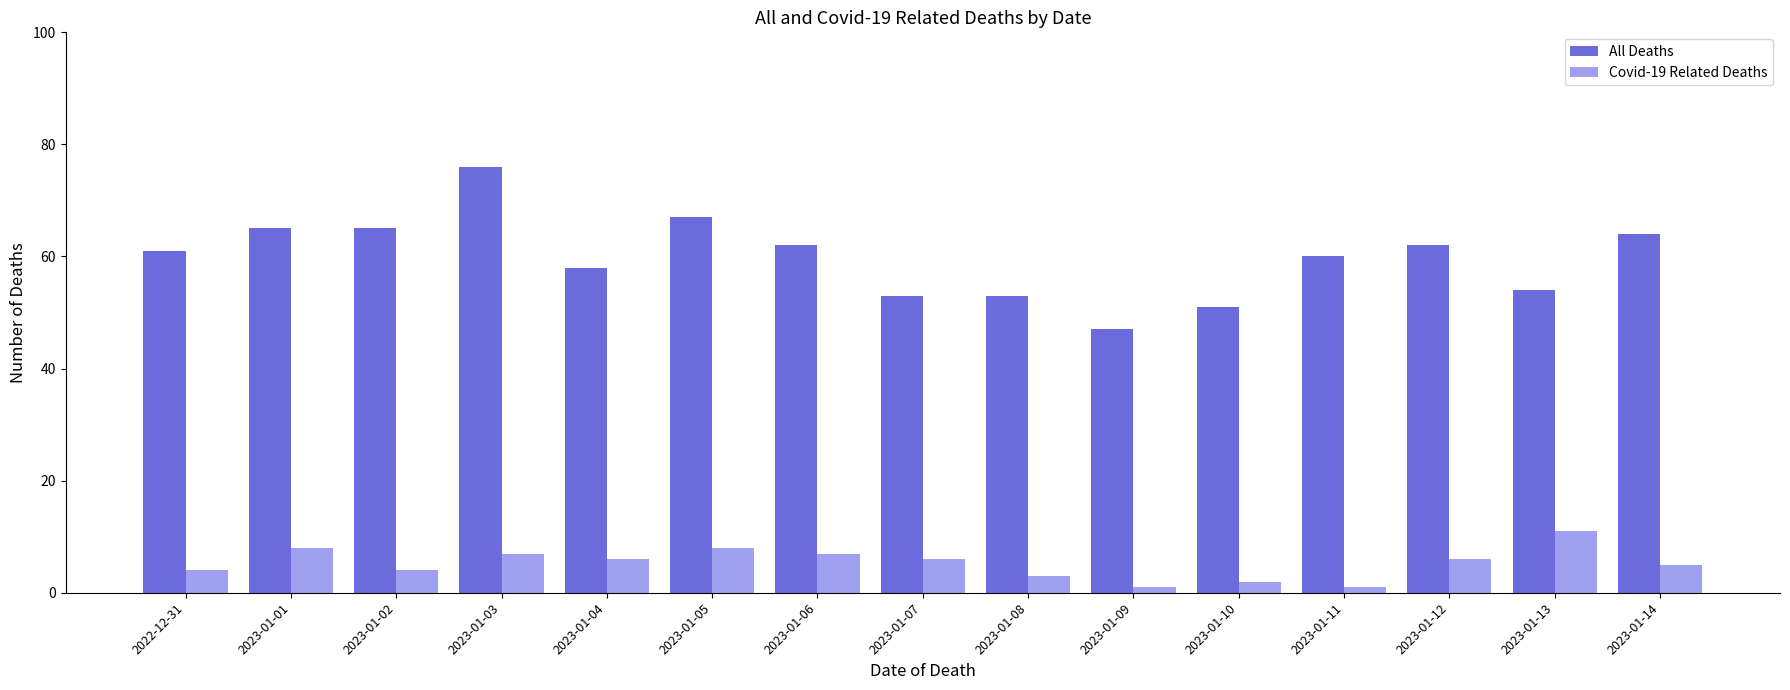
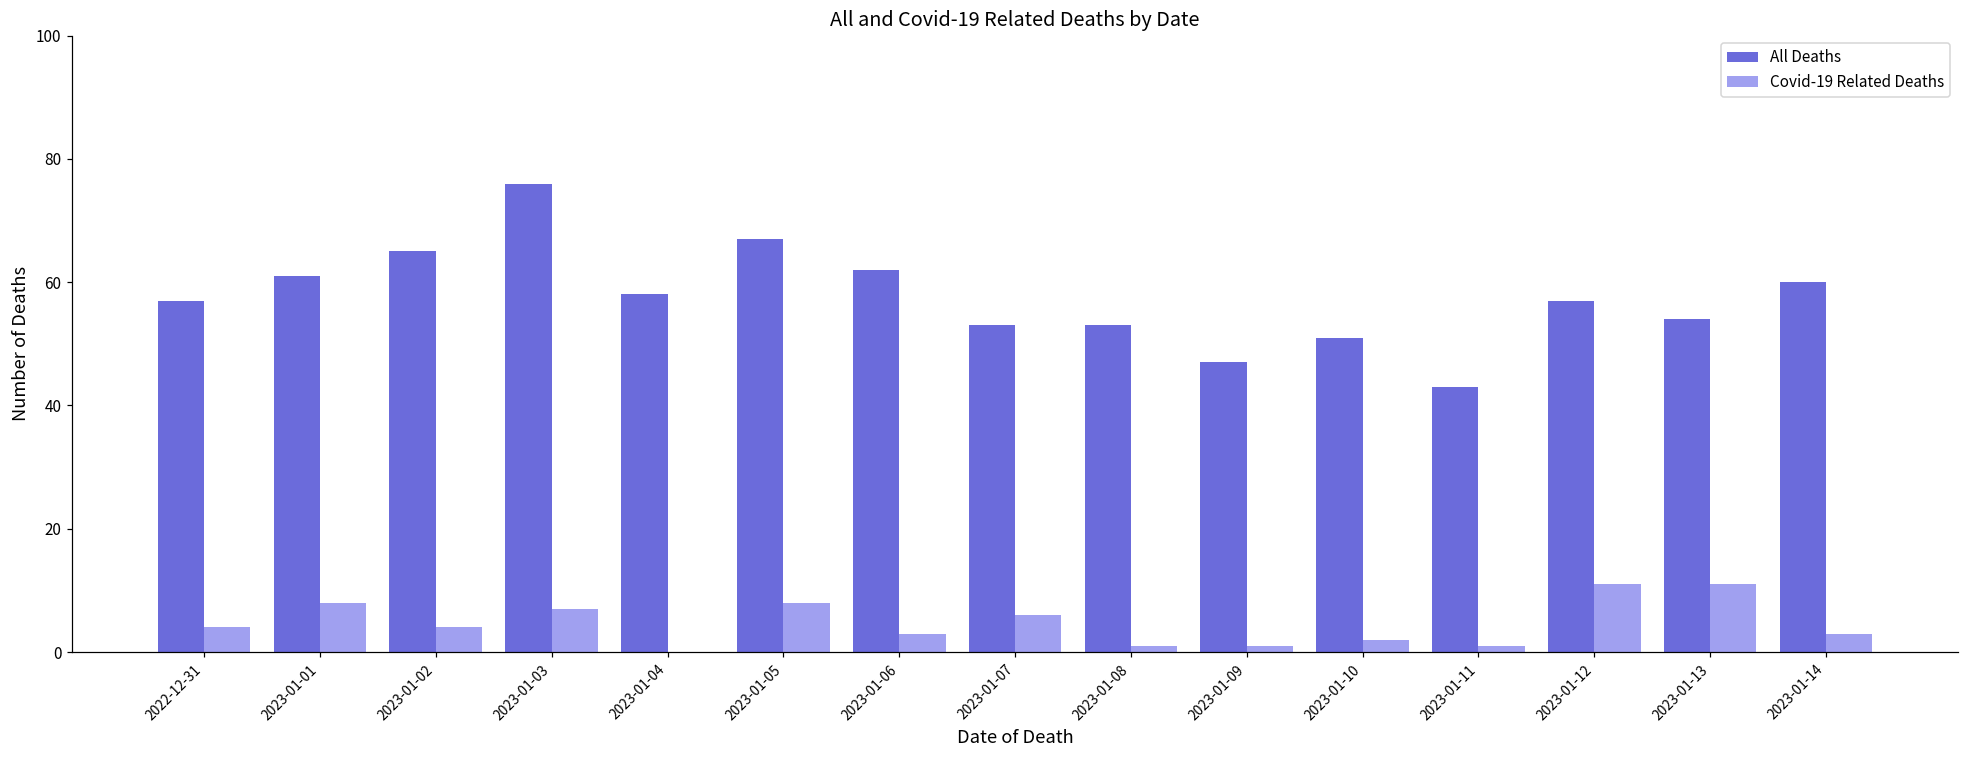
All Deaths, 2022-12-31: 61 -> 57
All Deaths, 2023-01-01: 65 -> 61
Covid-19 Related Deaths, 2023-01-04: 6 -> 0
Covid-19 Related Deaths, 2023-01-06: 7 -> 3
Covid-19 Related Deaths, 2023-01-08: 3 -> 1
All Deaths, 2023-01-11: 60 -> 43
All Deaths, 2023-01-12: 62 -> 57
Covid-19 Related Deaths, 2023-01-12: 6 -> 11
All Deaths, 2023-01-14: 64 -> 60
Covid-19 Related Deaths, 2023-01-14: 5 -> 3
